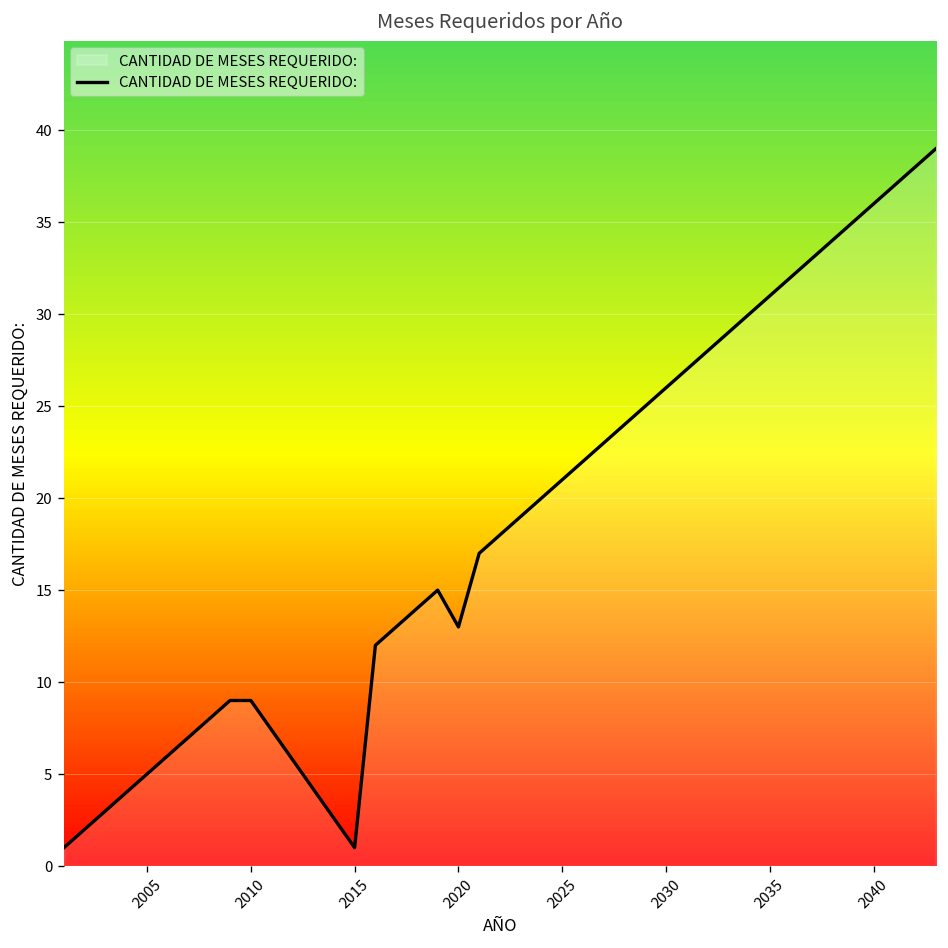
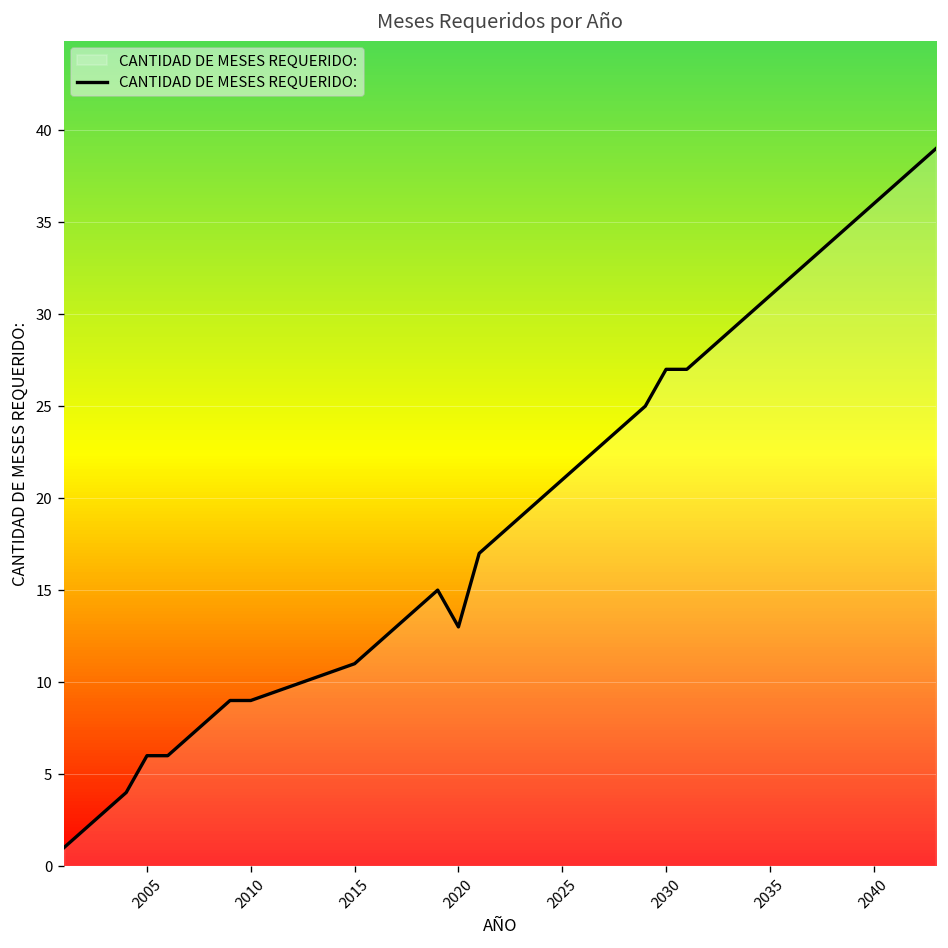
2005: 5 -> 6
2015: 1 -> 11
2030: 26 -> 27
